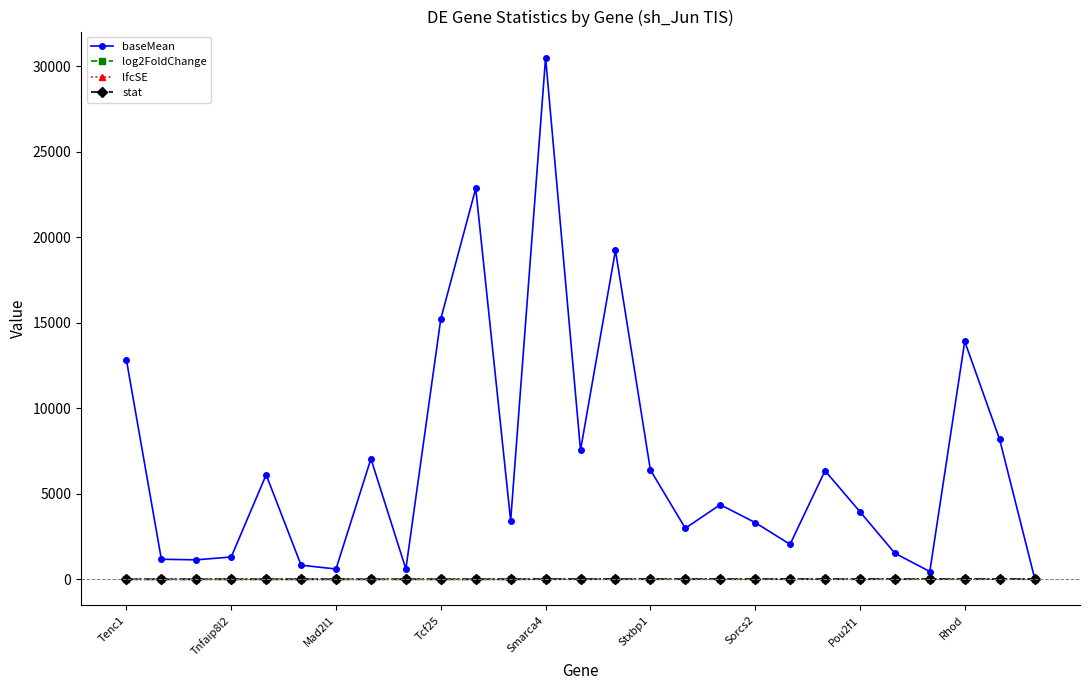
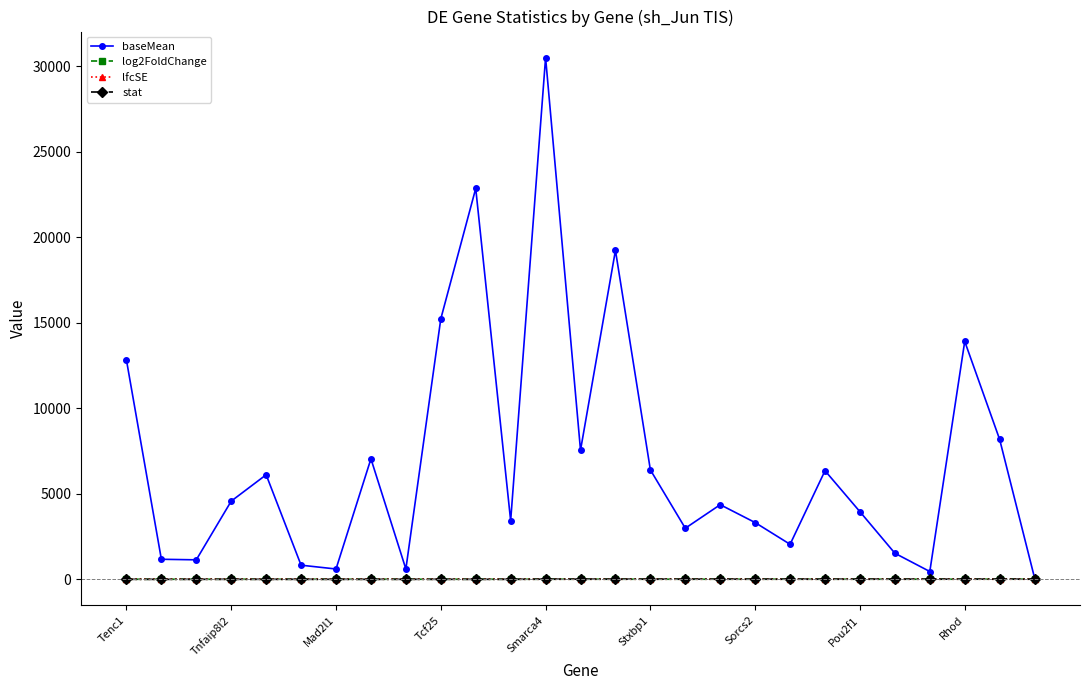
baseMean, Tnfaip8l2: 1300 -> 4600
